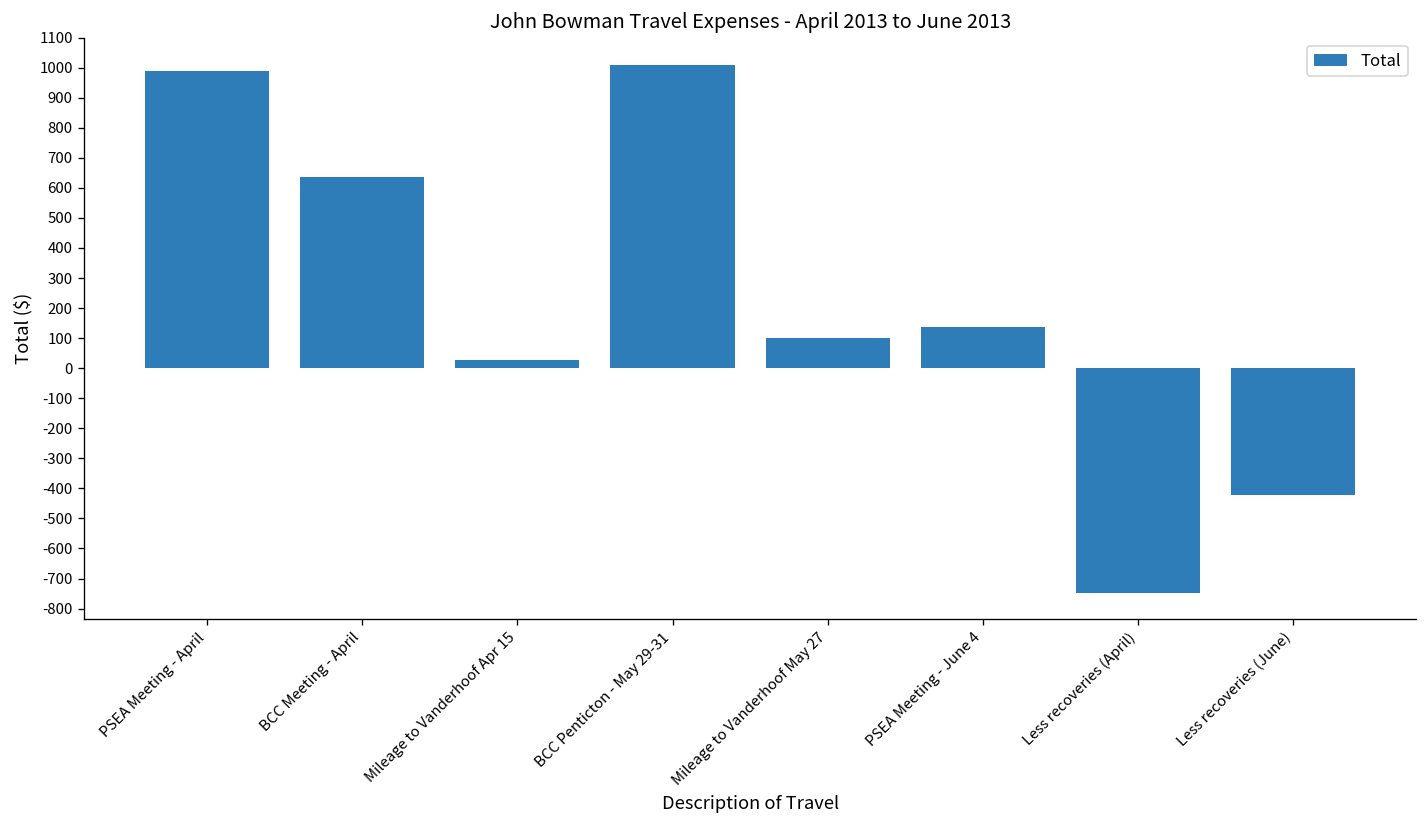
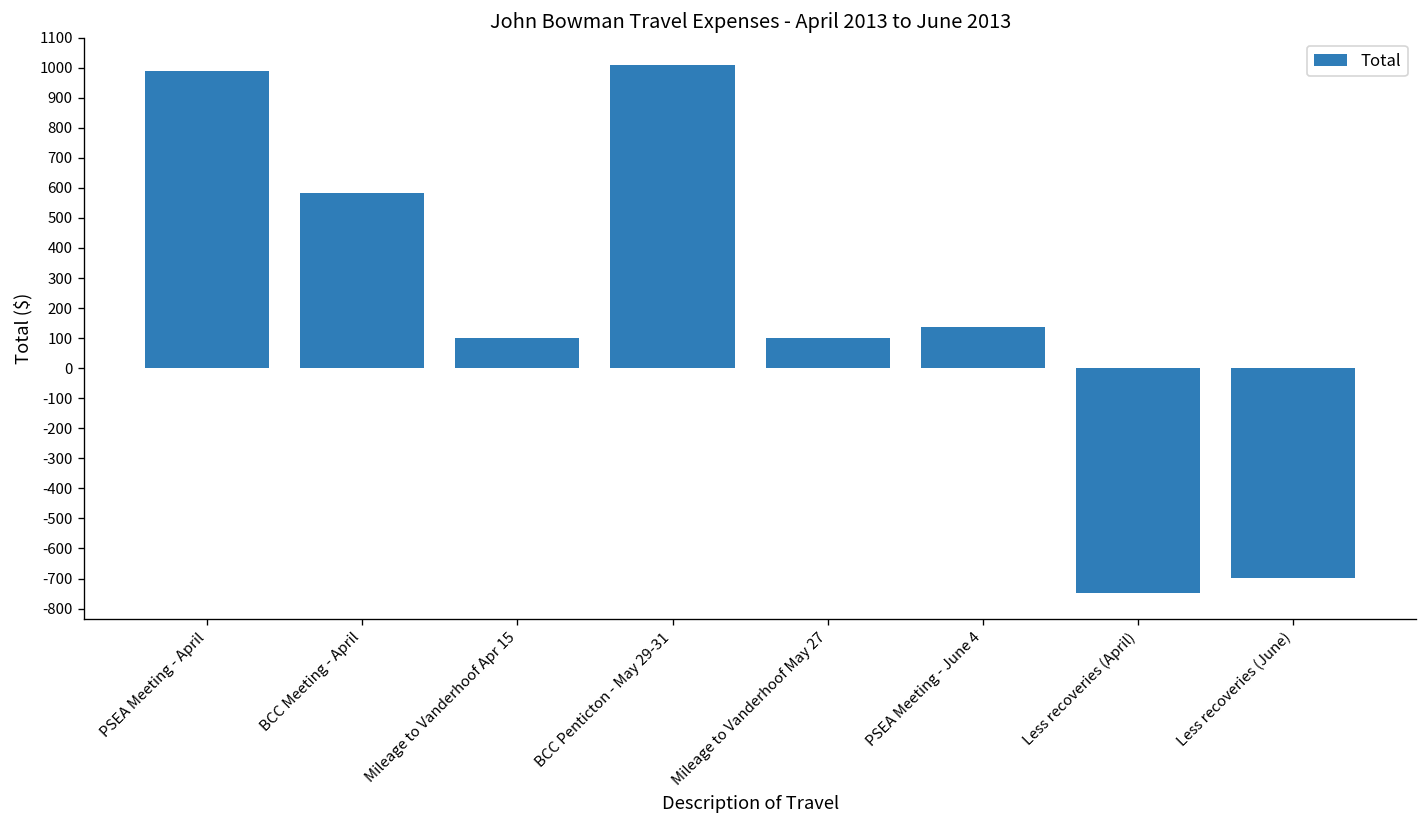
BCC Meeting - April: 640 -> 580
Mileage to Vanderhoof Apr 15: 30 -> 100
Less recoveries (June): -420 -> -700
